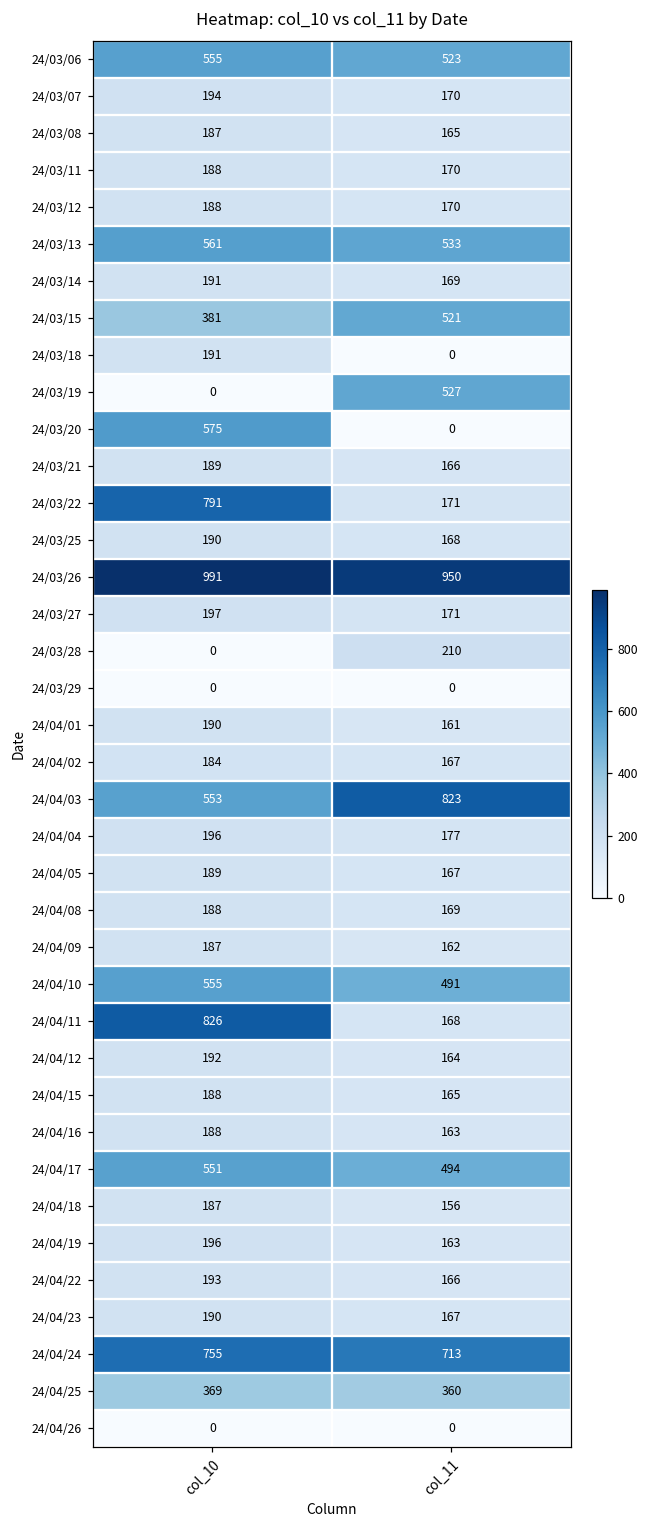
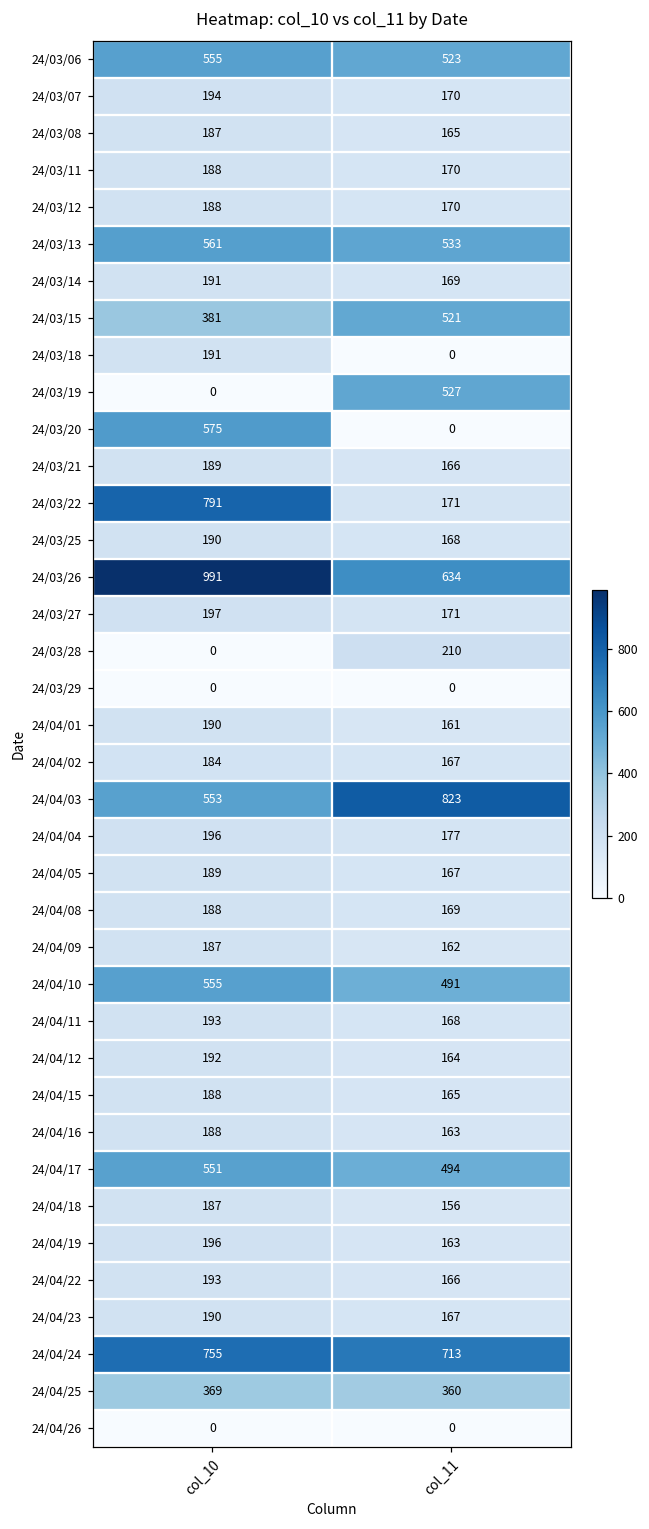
24/03/26, col_11: 950 -> 634
24/04/11, col_10: 826 -> 193
